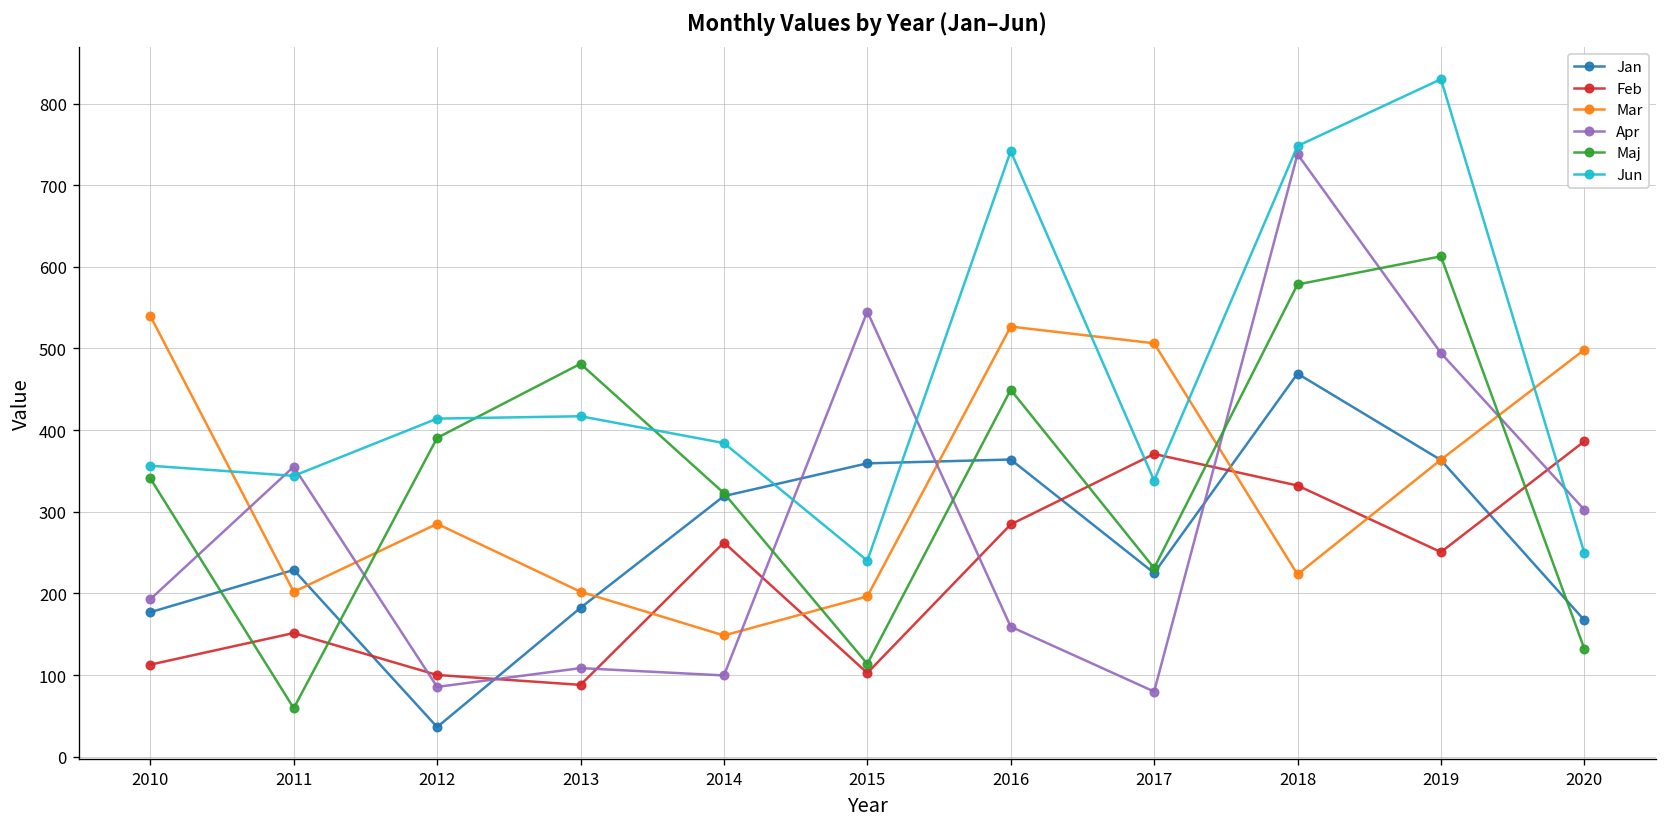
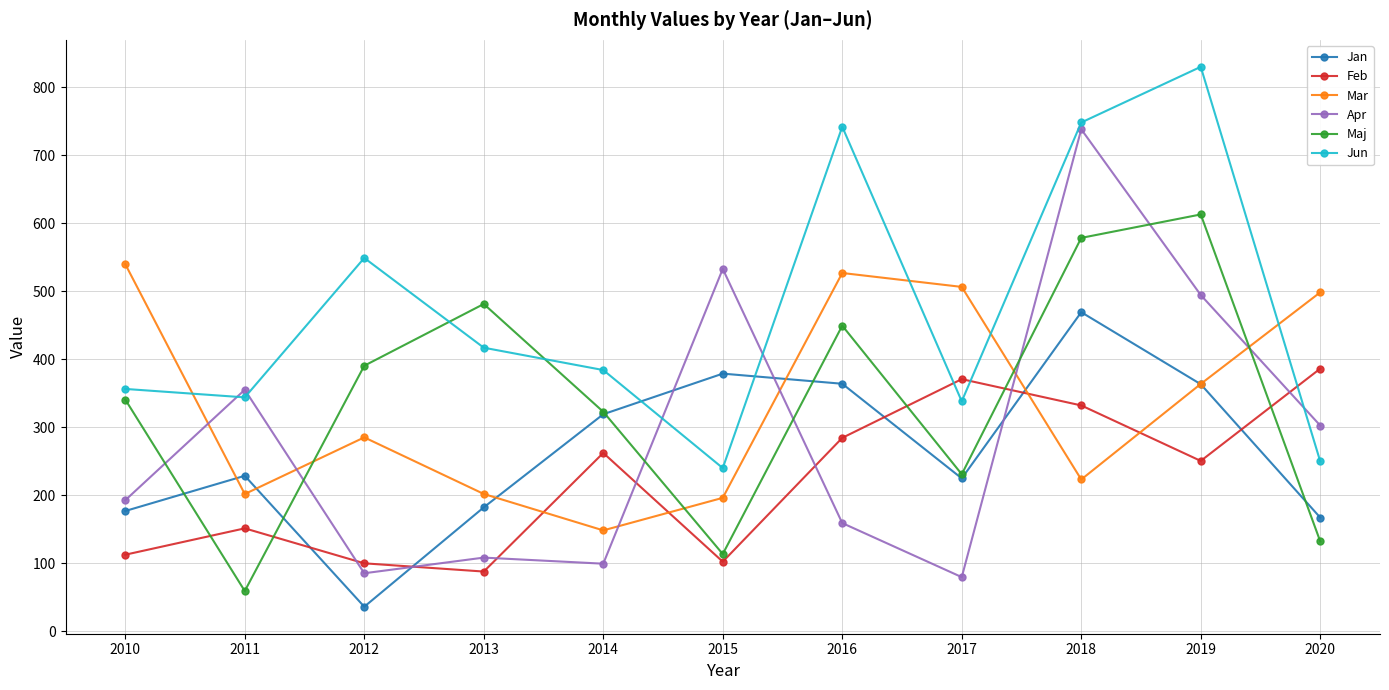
Jun, 2012: 410 -> 550
Jan, 2015: 360 -> 380
Apr, 2015: 550 -> 530
